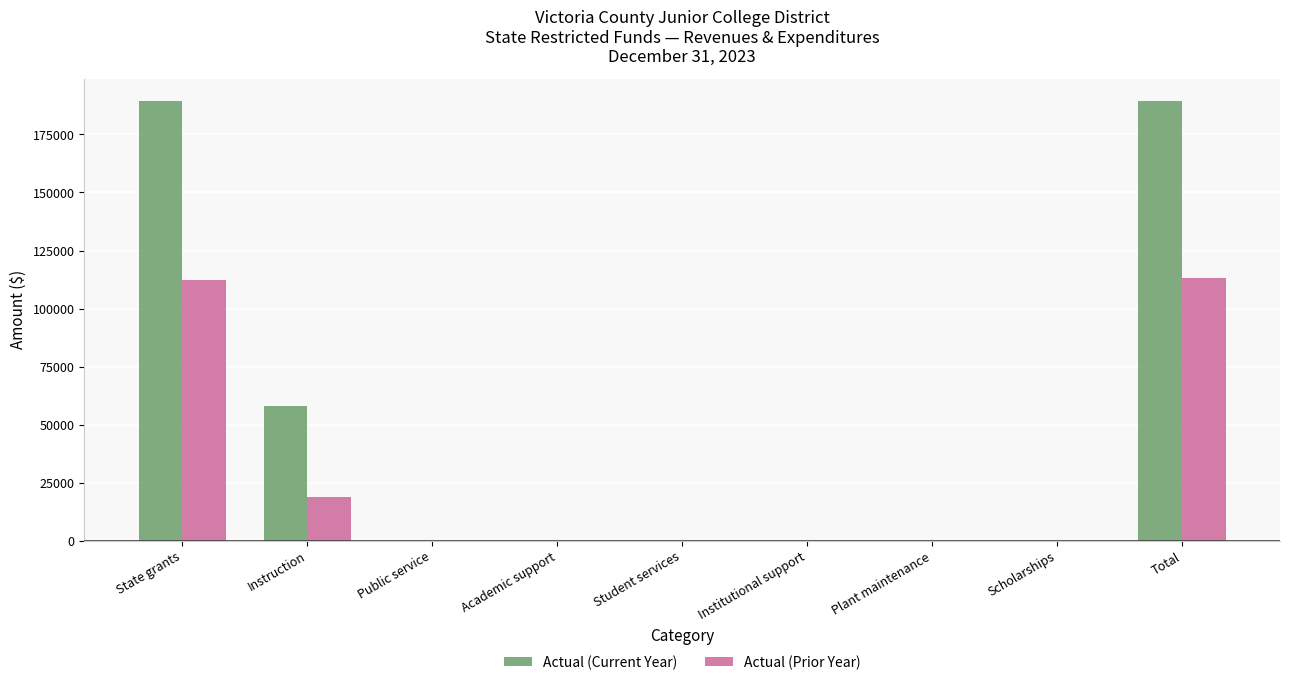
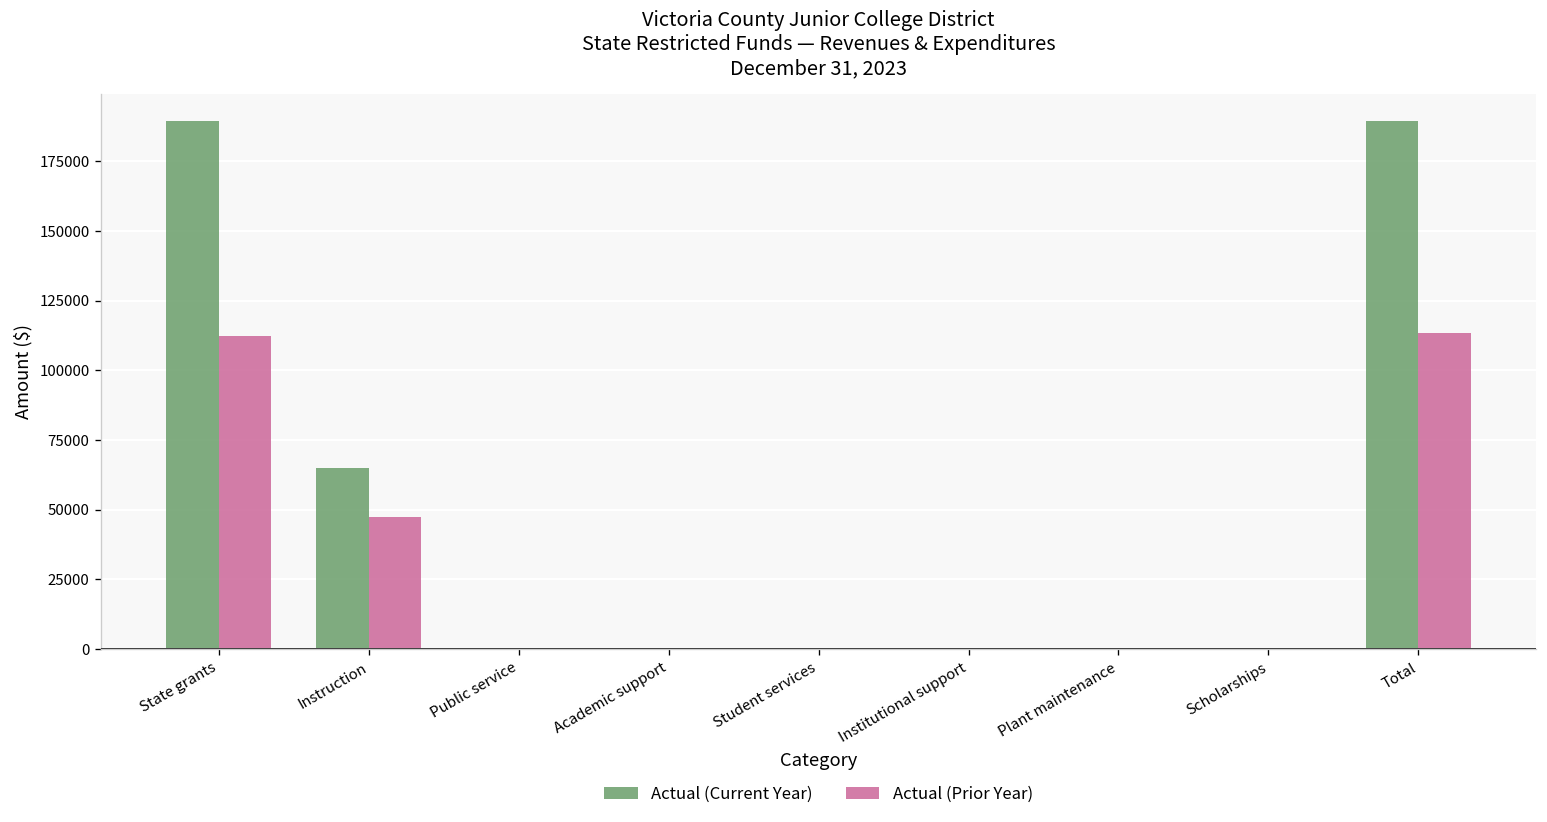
Actual (Current Year), Instruction: 58000 -> 65000
Actual (Prior Year), Instruction: 19000 -> 47000
